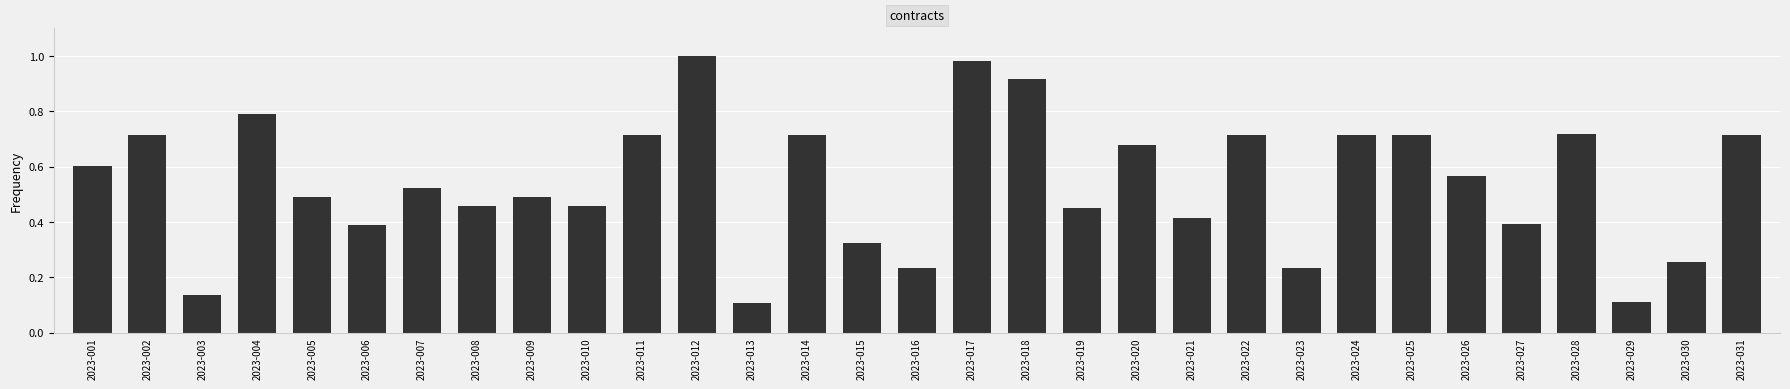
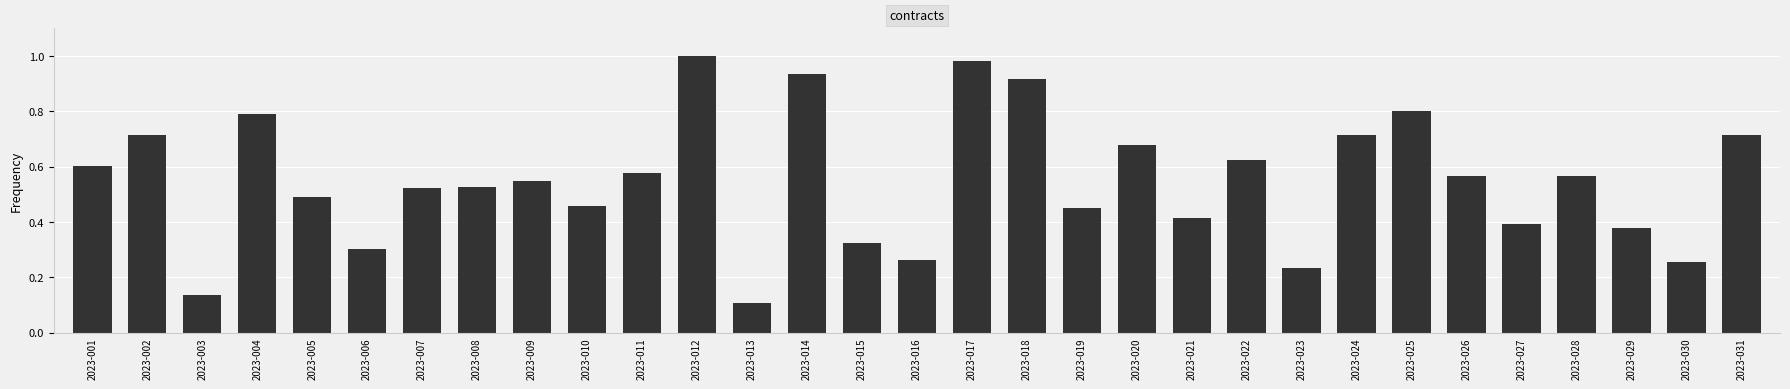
2023-006: 0.39 -> 0.30
2023-008: 0.46 -> 0.53
2023-009: 0.49 -> 0.55
2023-011: 0.71 -> 0.58
2023-014: 0.71 -> 0.93
2023-016: 0.23 -> 0.26
2023-022: 0.71 -> 0.62
2023-025: 0.71 -> 0.80
2023-028: 0.72 -> 0.56
2023-029: 0.11 -> 0.38
